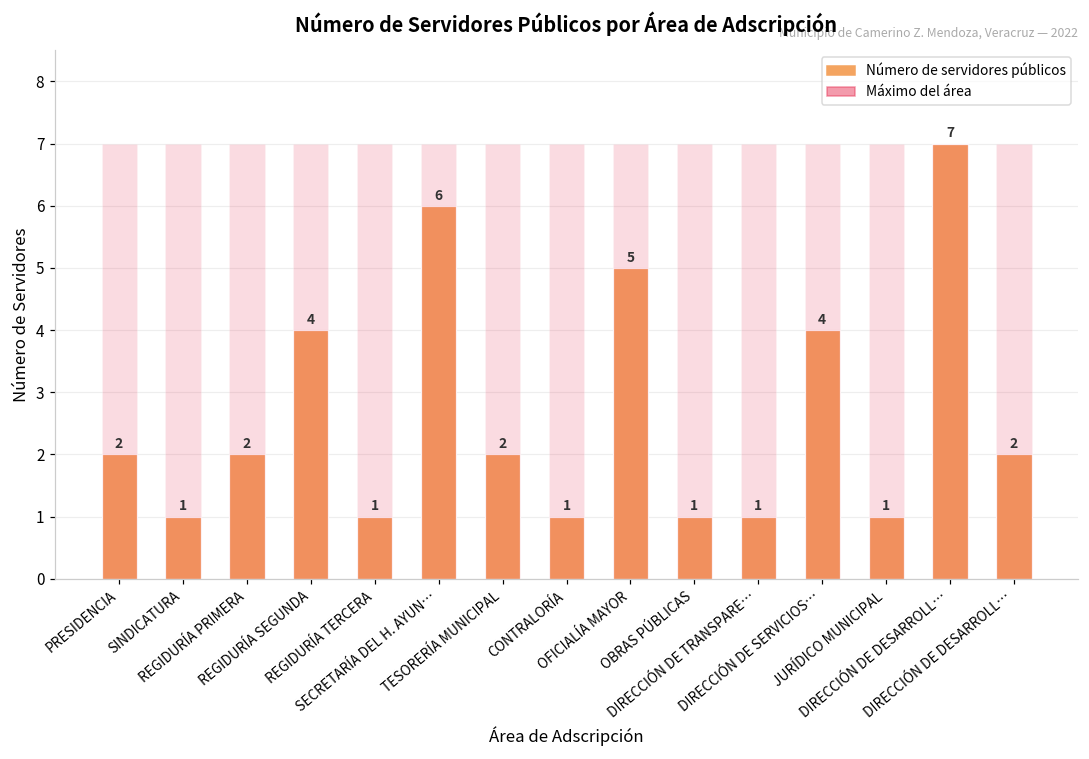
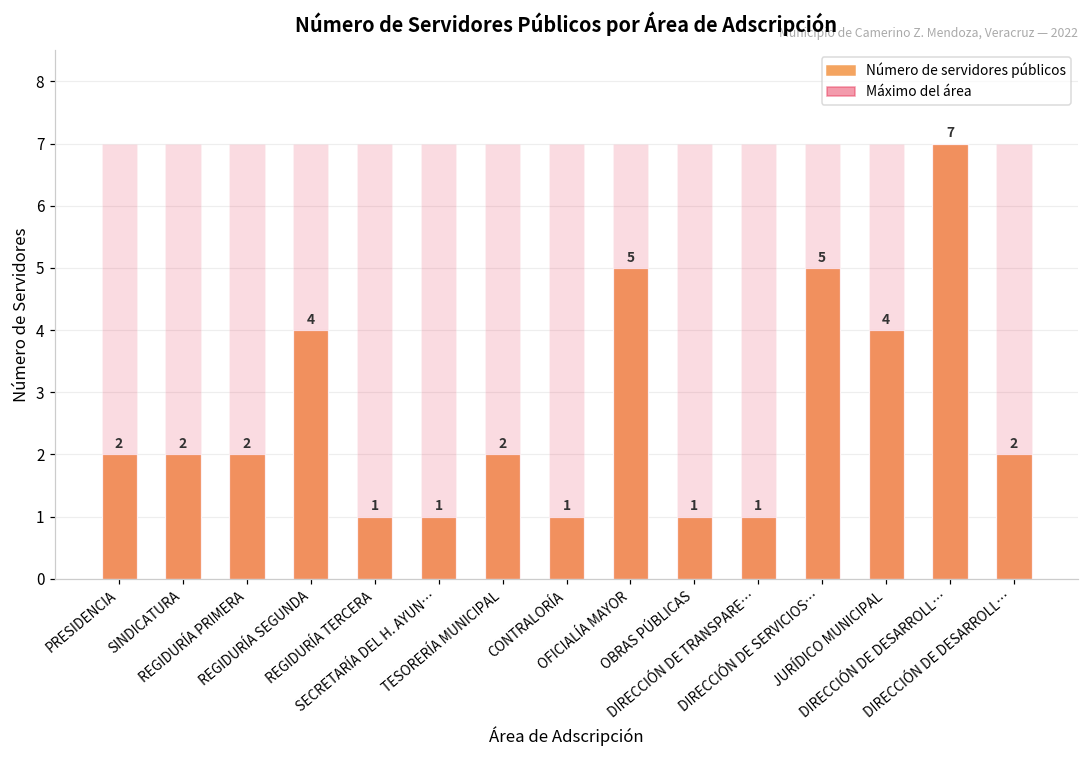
Número de servidores públicos, SINDICATURA: 1 -> 2
Número de servidores públicos, SECRETARÍA DEL H. AYUN…: 6 -> 1
Número de servidores públicos, DIRECCIÓN DE SERVICIOS…: 4 -> 5
Número de servidores públicos, JURÍDICO MUNICIPAL: 1 -> 4
